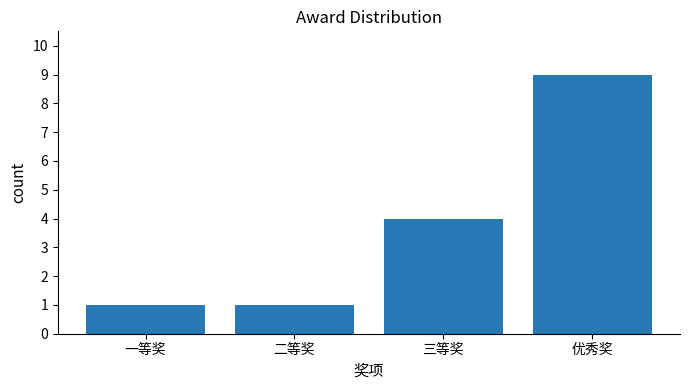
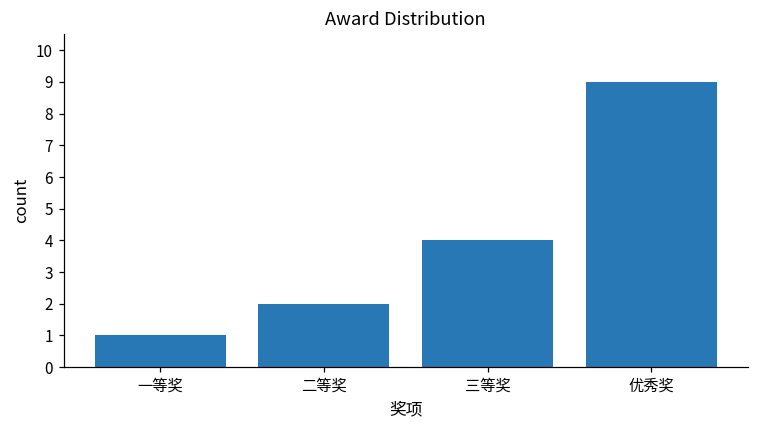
二等奖: 1 -> 2
